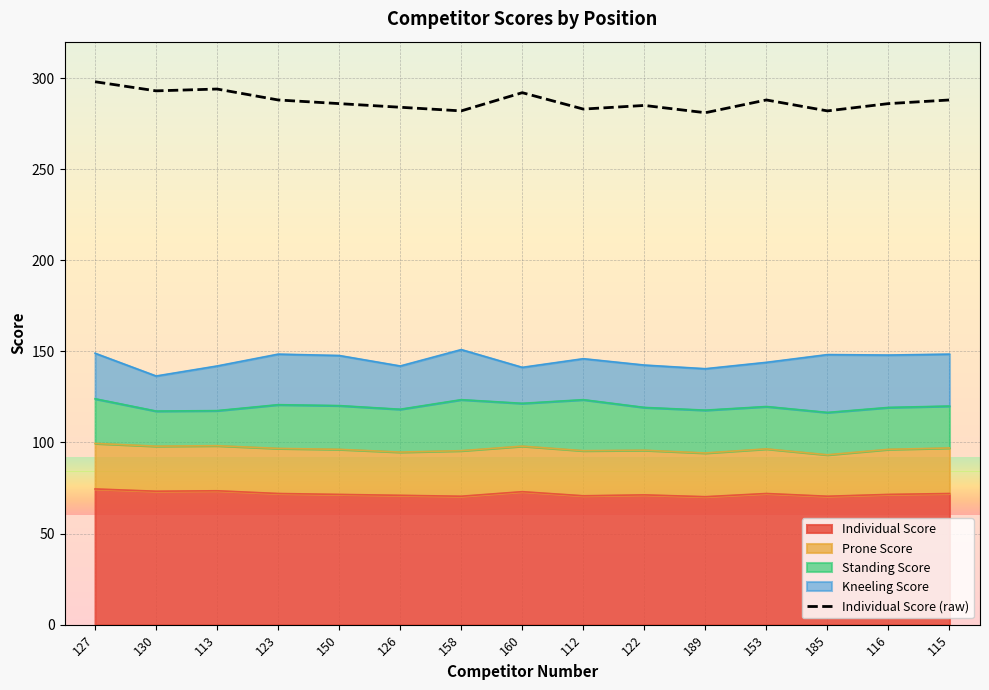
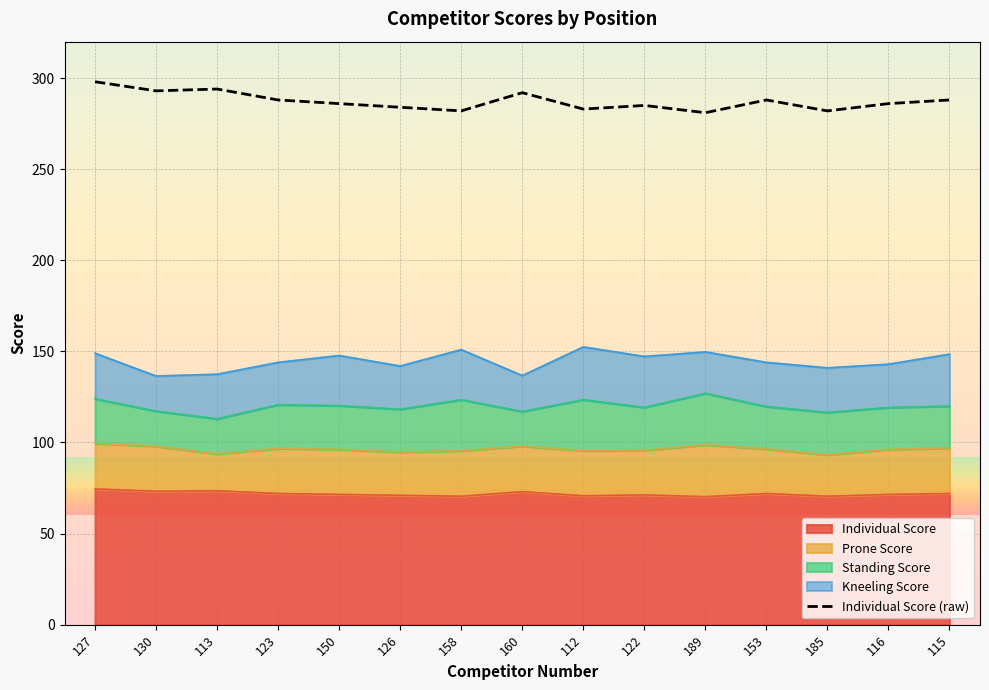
Prone Score, 113: 25 -> 20
Kneeling Score, 123: 28 -> 23
Standing Score, 160: 24 -> 19
Kneeling Score, 112: 23 -> 29
Kneeling Score, 122: 23 -> 28
Prone Score, 189: 24 -> 29
Standing Score, 189: 24 -> 28
Kneeling Score, 185: 32 -> 25
Kneeling Score, 116: 29 -> 24
